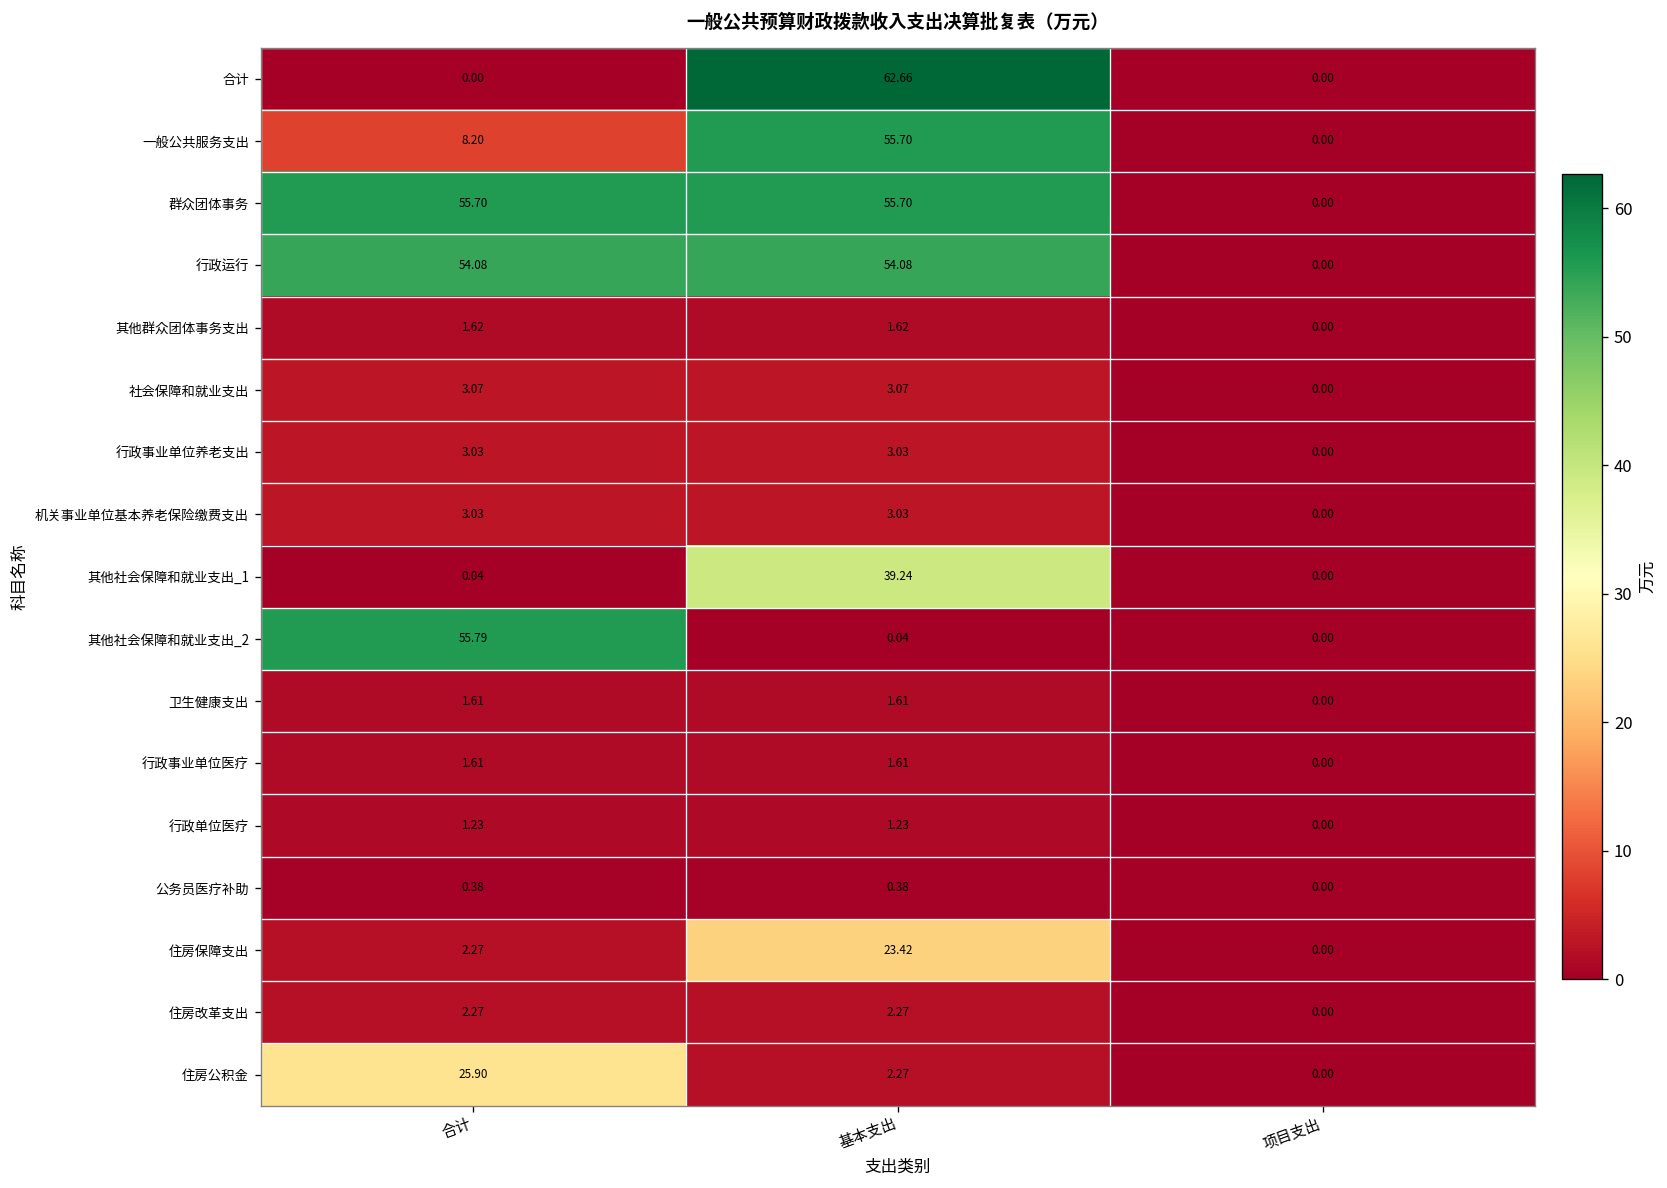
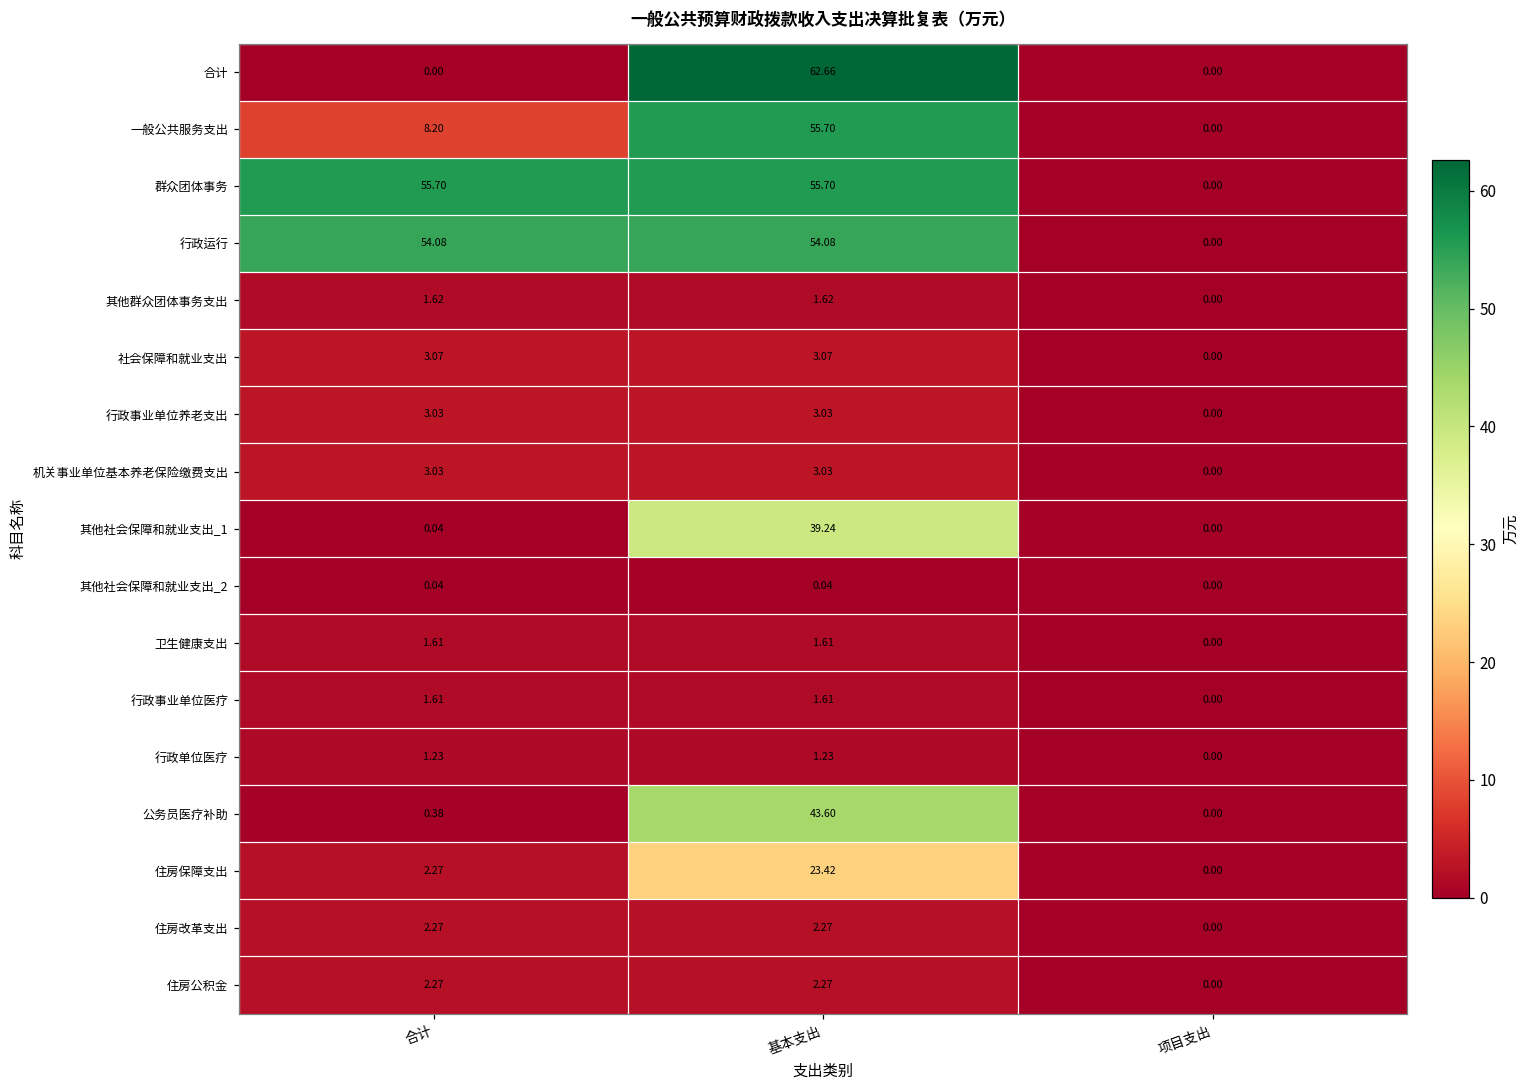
其他社会保障和就业支出_2, 合计: 55.79 -> 0.04
公务员医疗补助, 基本支出: 0.38 -> 43.60
住房公积金, 合计: 25.90 -> 2.27
